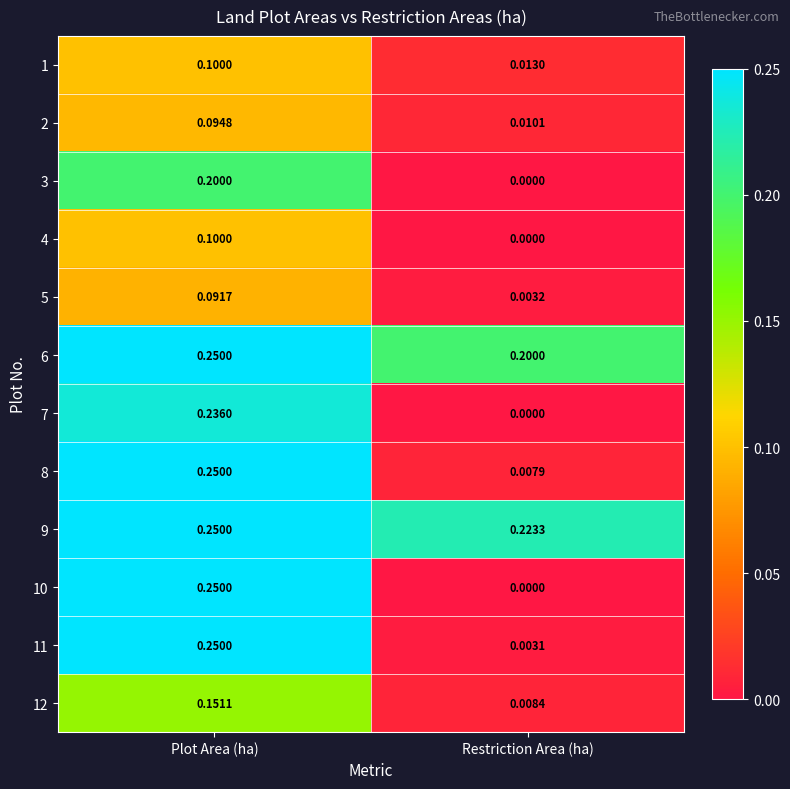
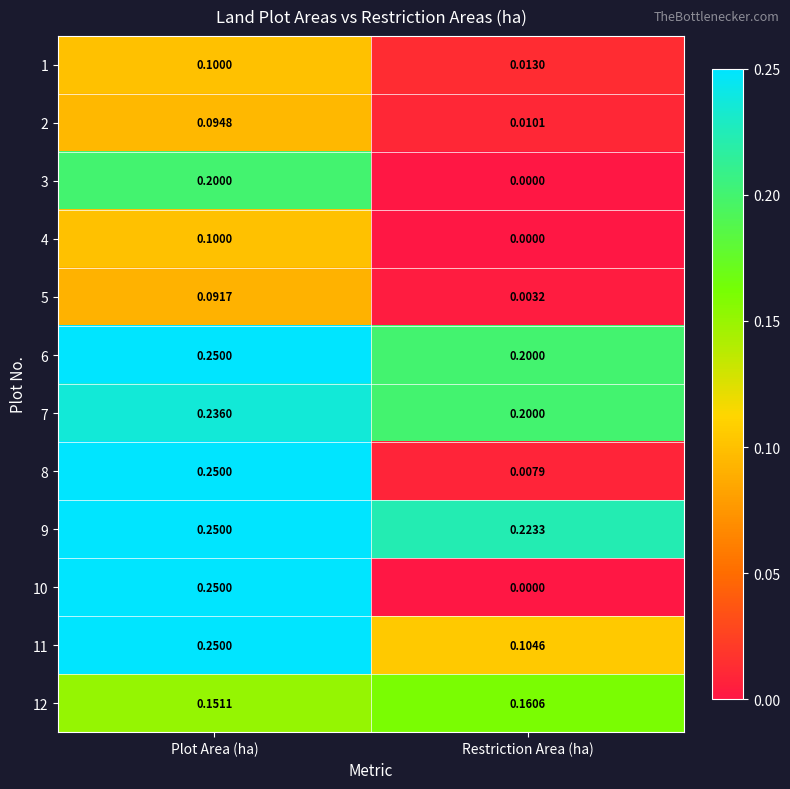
7, Restriction Area (ha): 0.0000 -> 0.2000
11, Restriction Area (ha): 0.0031 -> 0.1046
12, Restriction Area (ha): 0.0084 -> 0.1606
